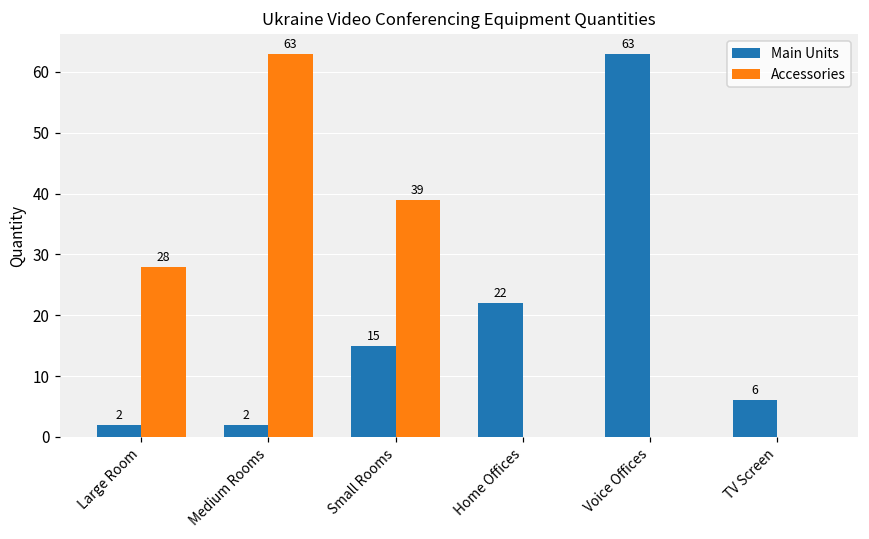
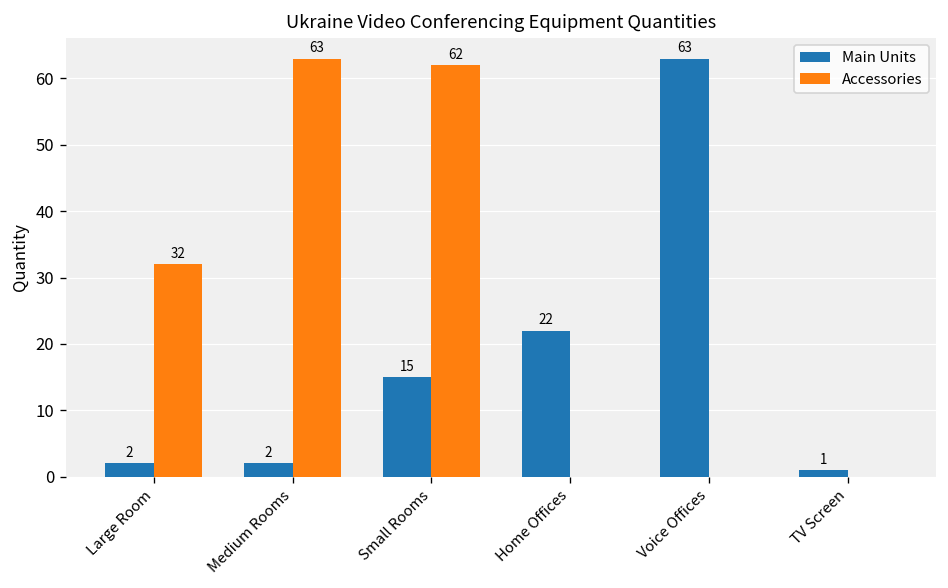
Accessories, Large Room: 28 -> 32
Accessories, Small Rooms: 39 -> 62
Main Units, TV Screen: 6 -> 1
